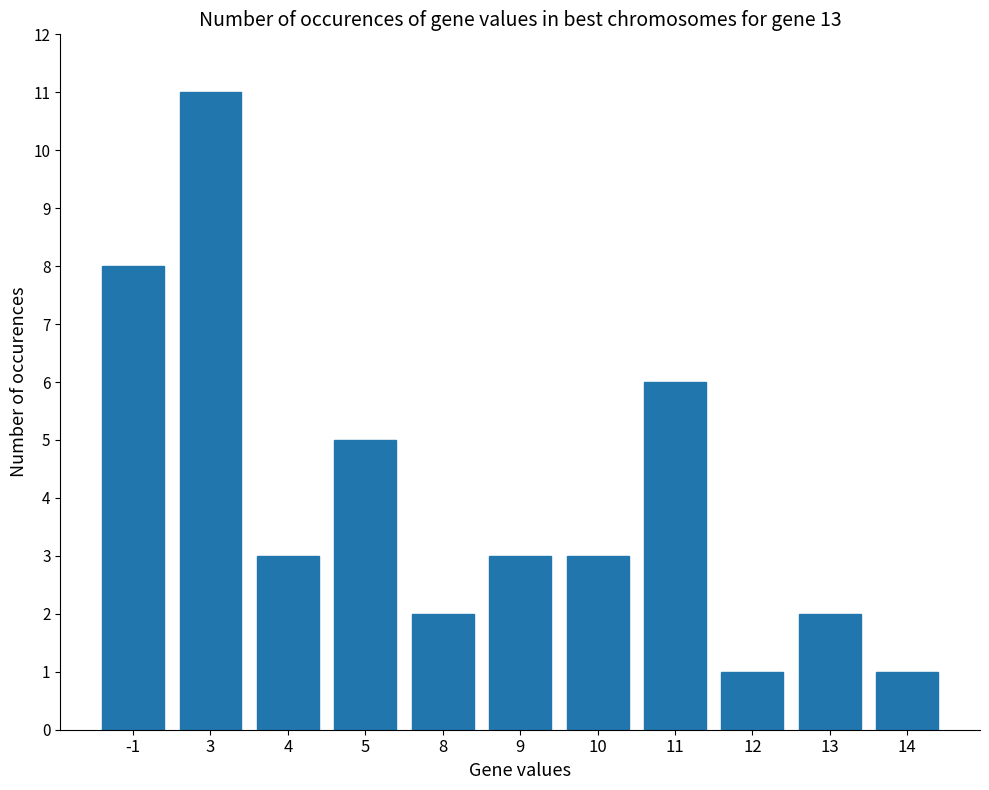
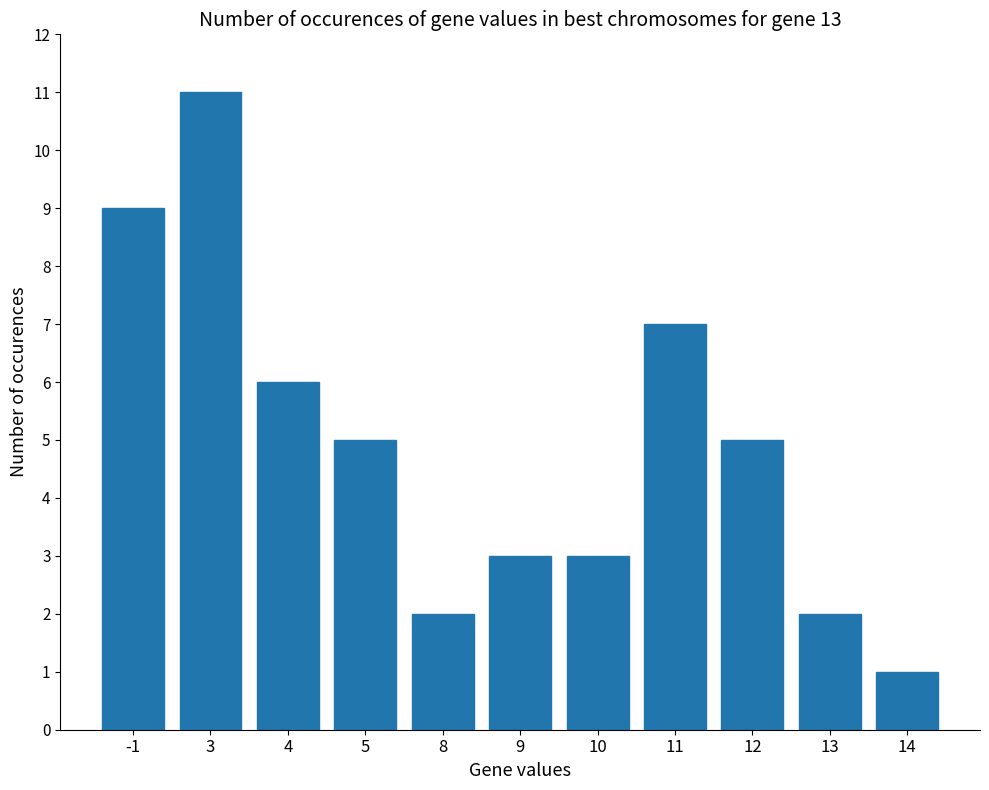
-1: 8 -> 9
4: 3 -> 6
11: 6 -> 7
12: 1 -> 5
